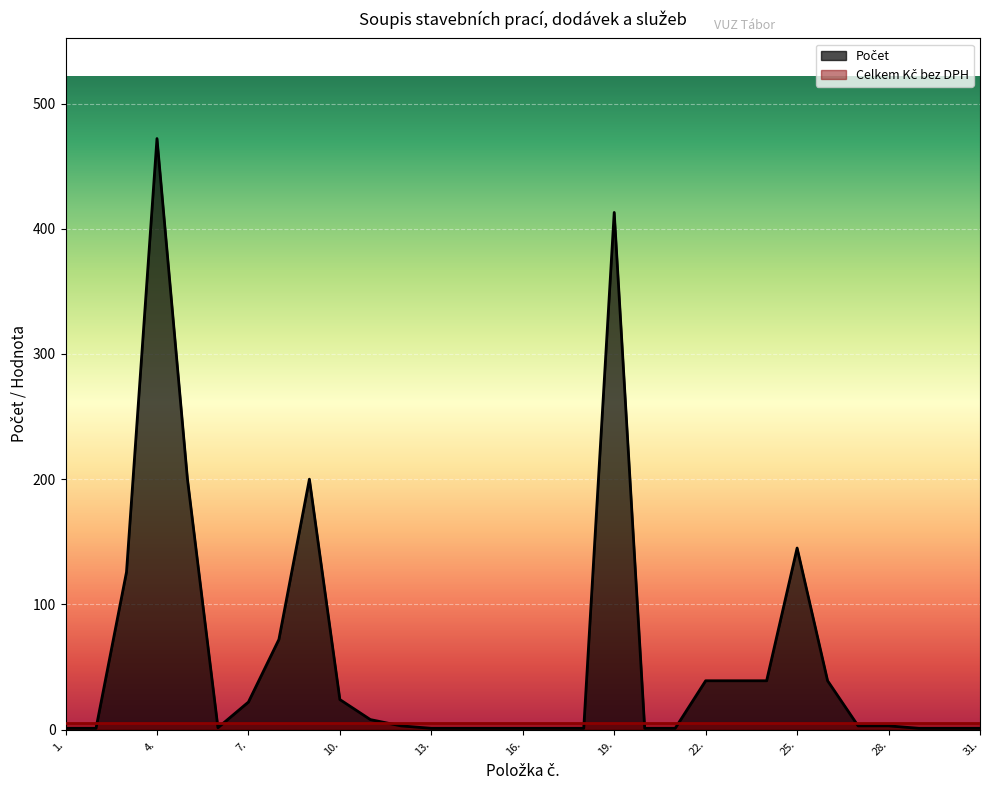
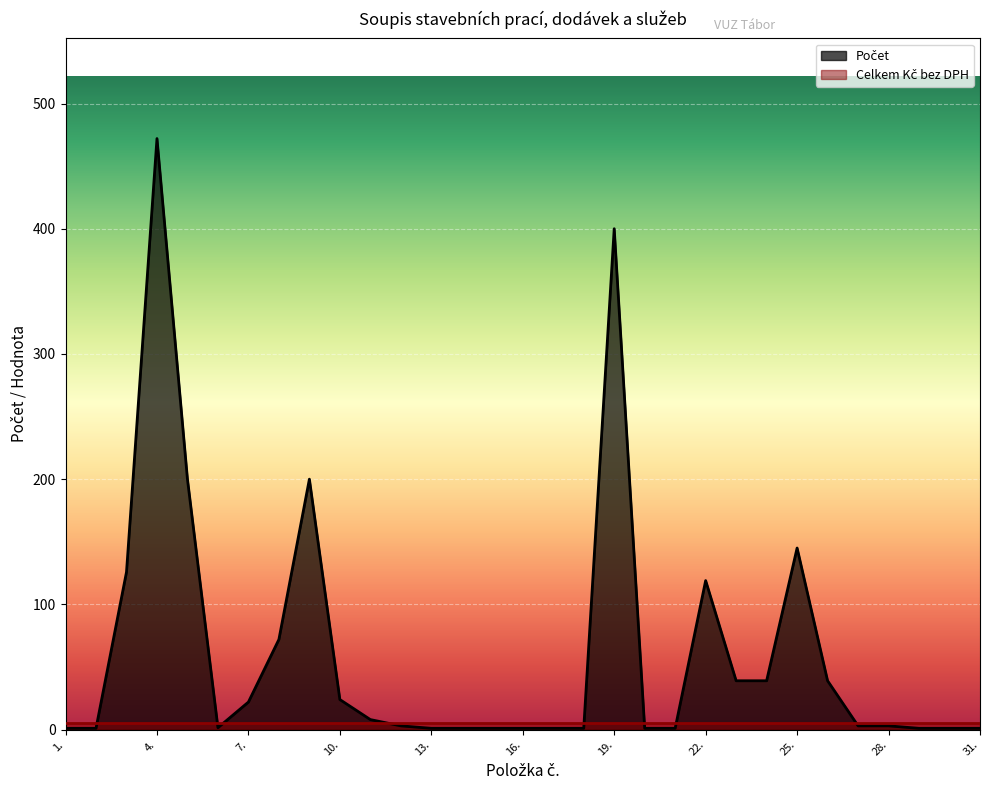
Počet, 19.: 413 -> 400
Počet, 22.: 39 -> 119
